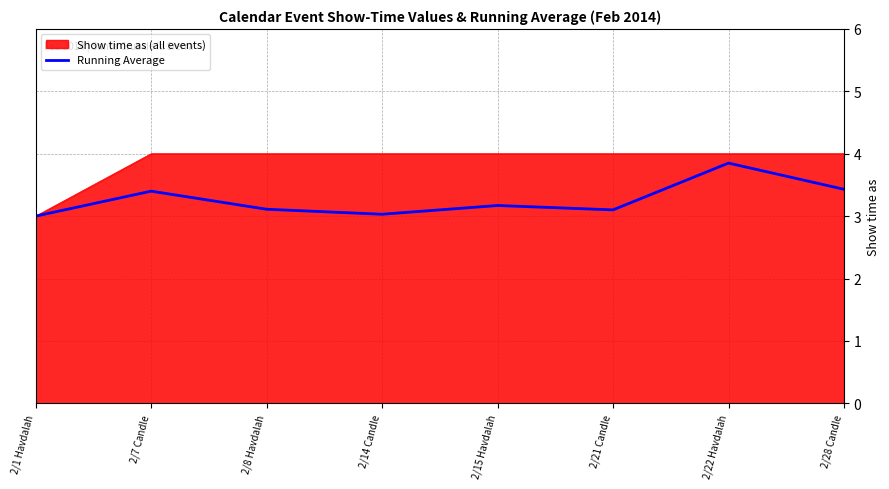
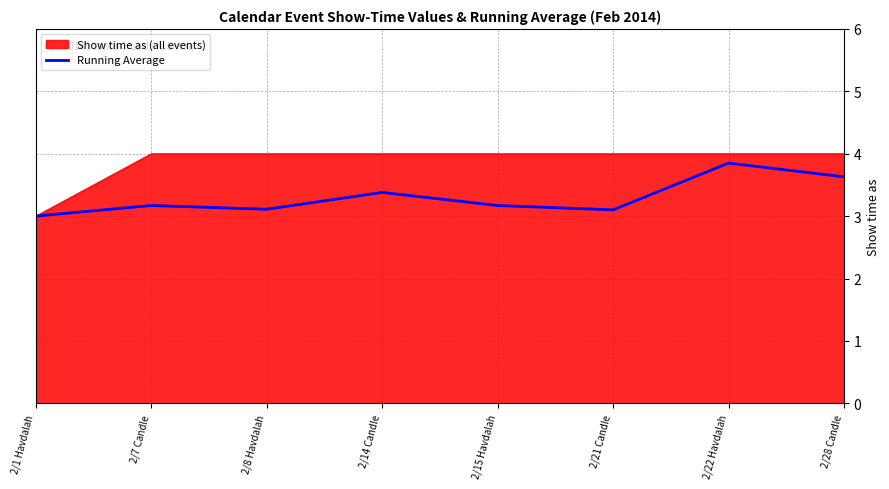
Running Average, 2/7 Candle: 3.4 -> 3.2
Running Average, 2/14 Candle: 3.0 -> 3.4
Running Average, 2/28 Candle: 3.4 -> 3.6
